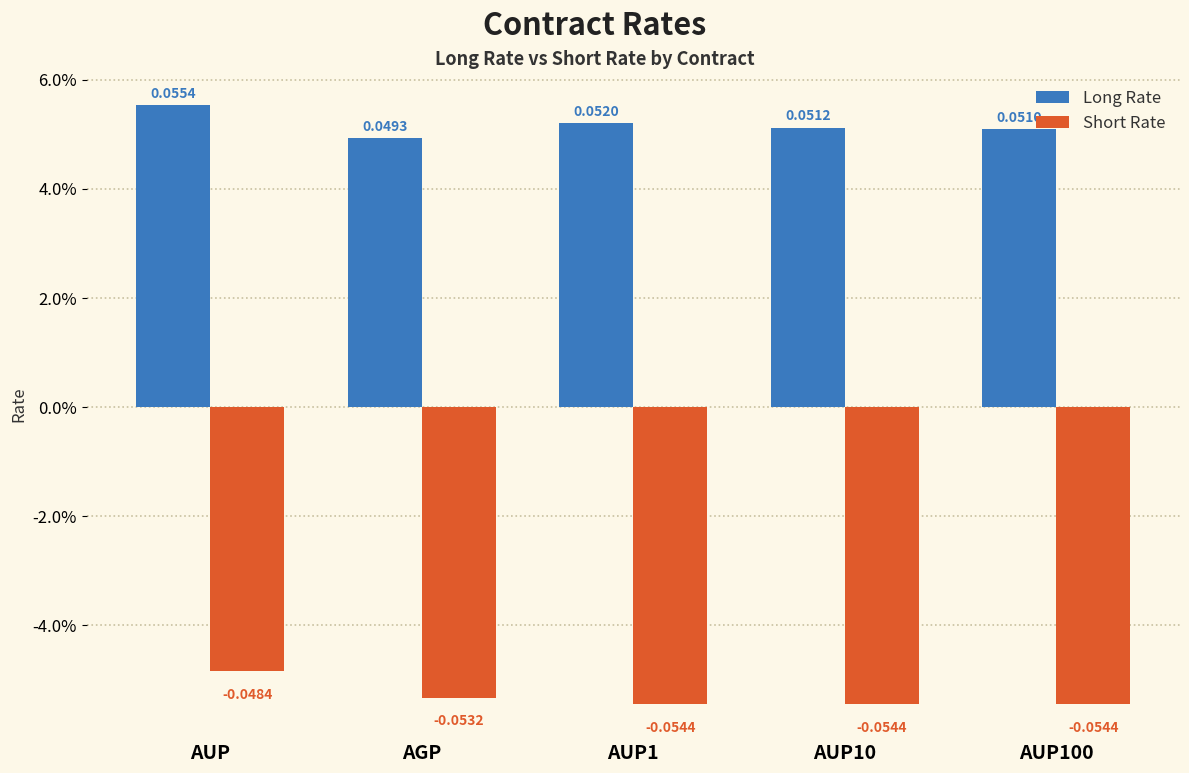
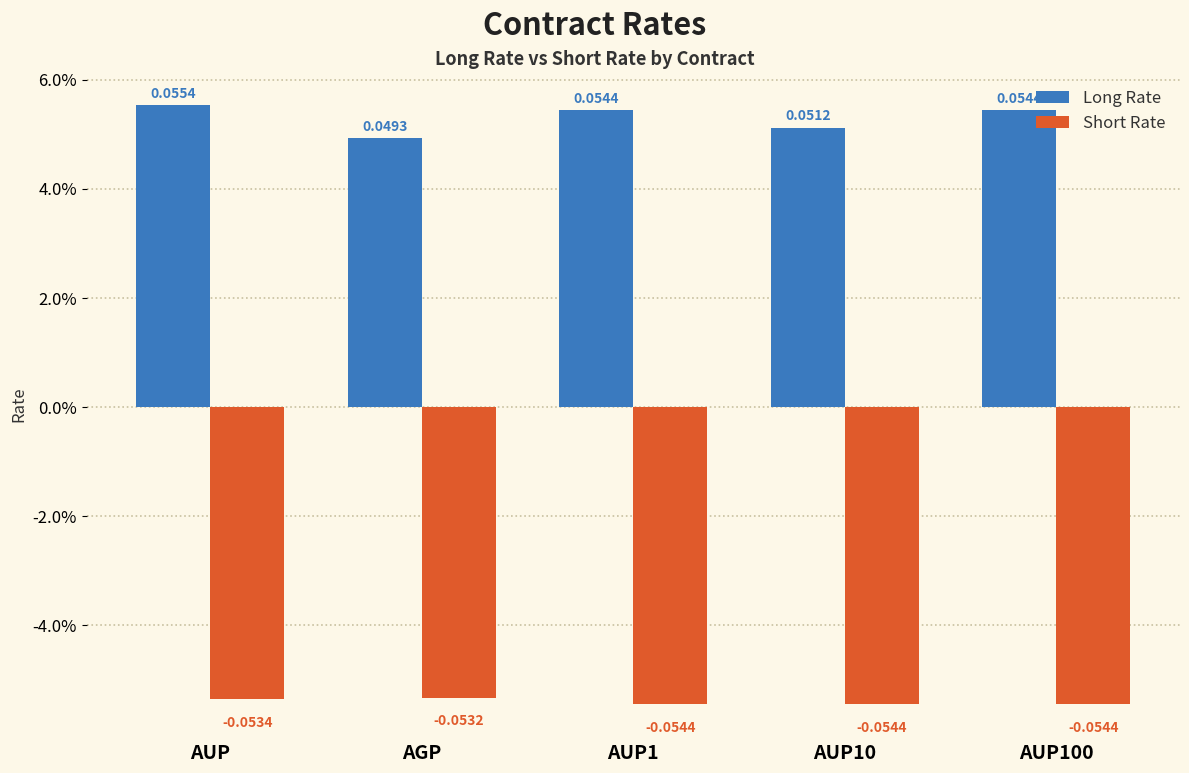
Short Rate, AUP: -0.0484 -> -0.0534
Long Rate, AUP1: 0.0520 -> 0.0544
Long Rate, AUP100: 0.0510 -> 0.0544
